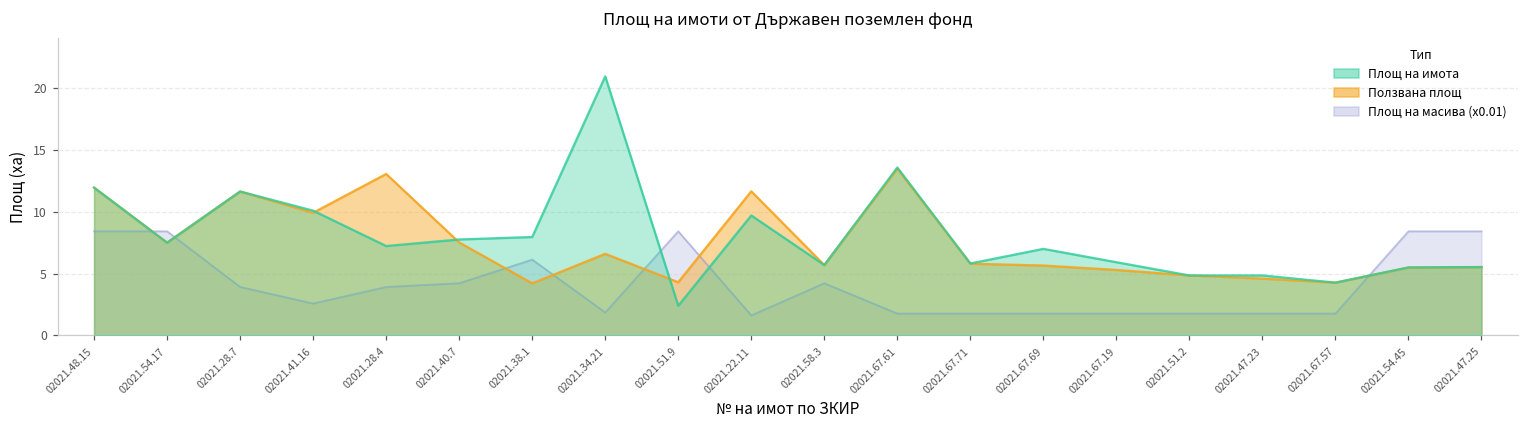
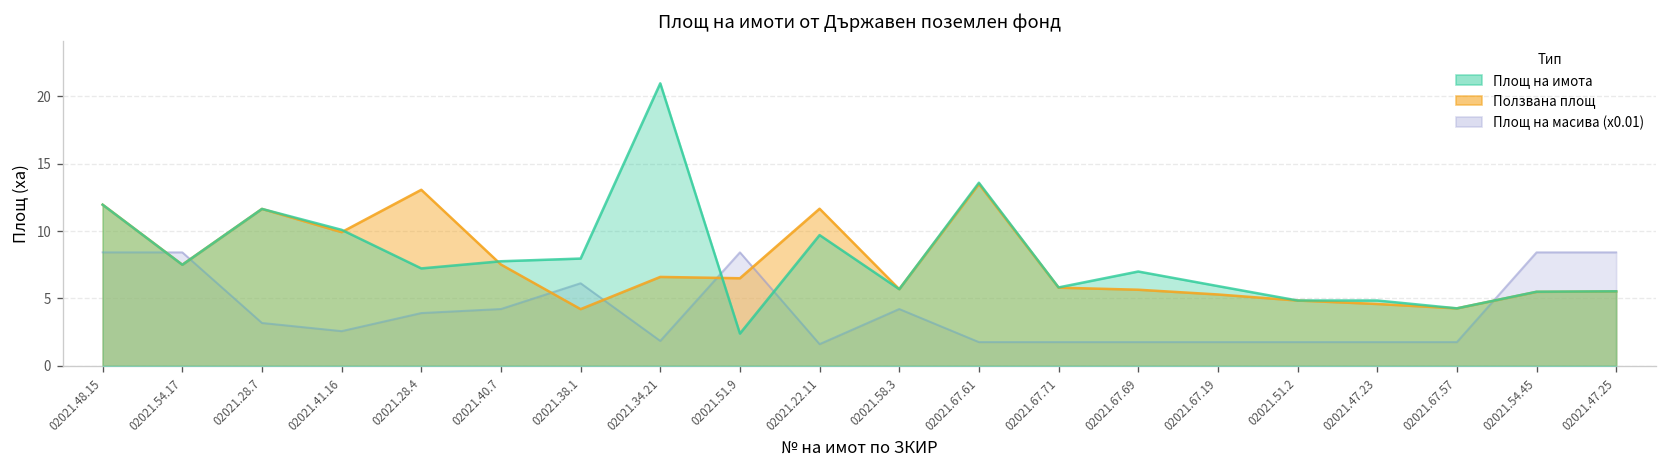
Площ на масива (x0.01), 02021.28.7: 3.9 -> 3.2
Ползвана площ, 02021.51.9: 4.3 -> 6.5
